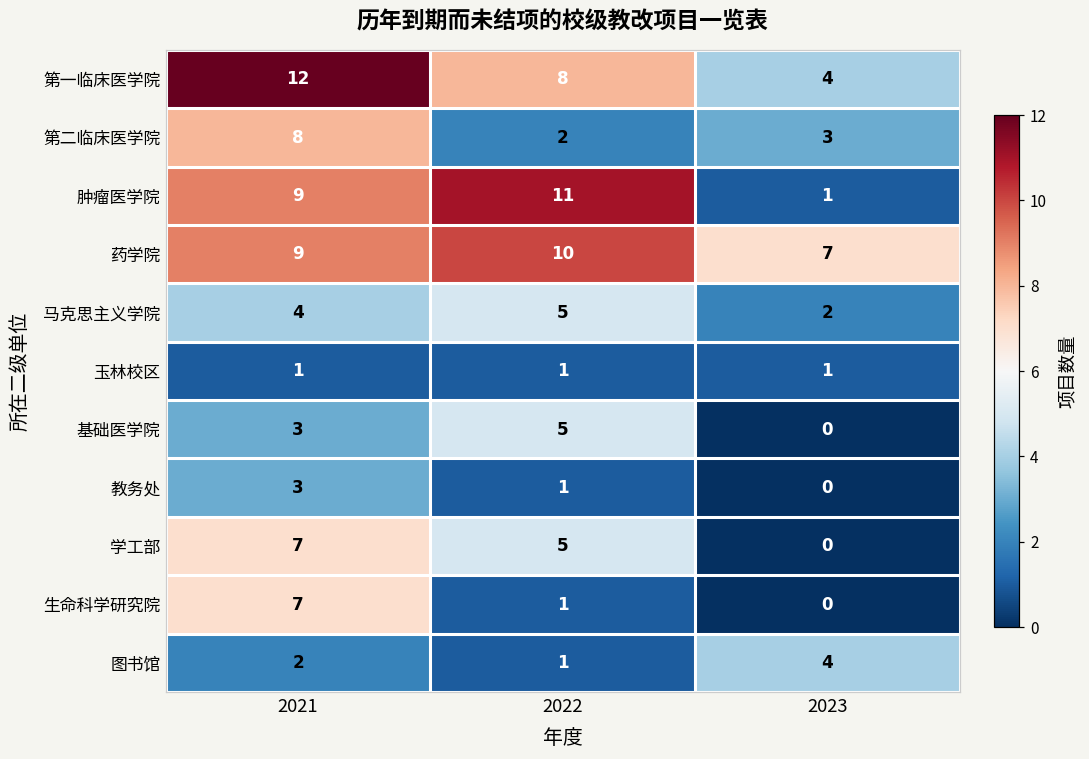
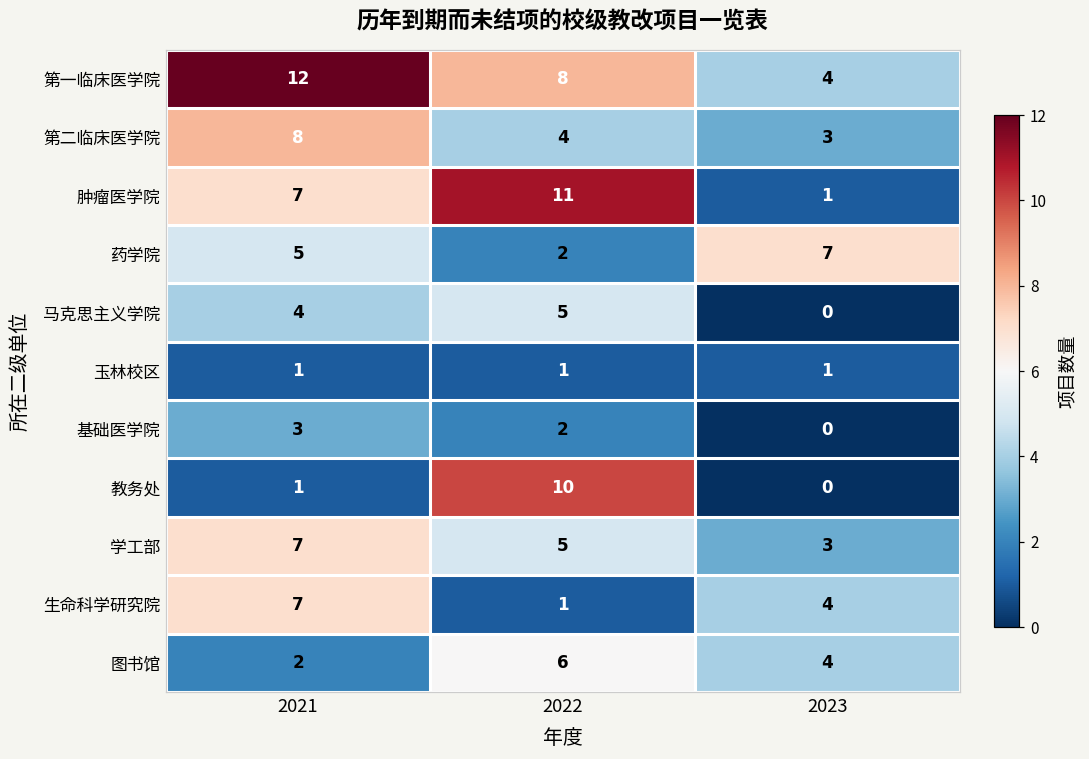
第二临床医学院, 2022: 2 -> 4
肿瘤医学院, 2021: 9 -> 7
药学院, 2021: 9 -> 5
药学院, 2022: 10 -> 2
马克思主义学院, 2023: 2 -> 0
基础医学院, 2022: 5 -> 2
教务处, 2021: 3 -> 1
教务处, 2022: 1 -> 10
学工部, 2023: 0 -> 3
生命科学研究院, 2023: 0 -> 4
图书馆, 2022: 1 -> 6
